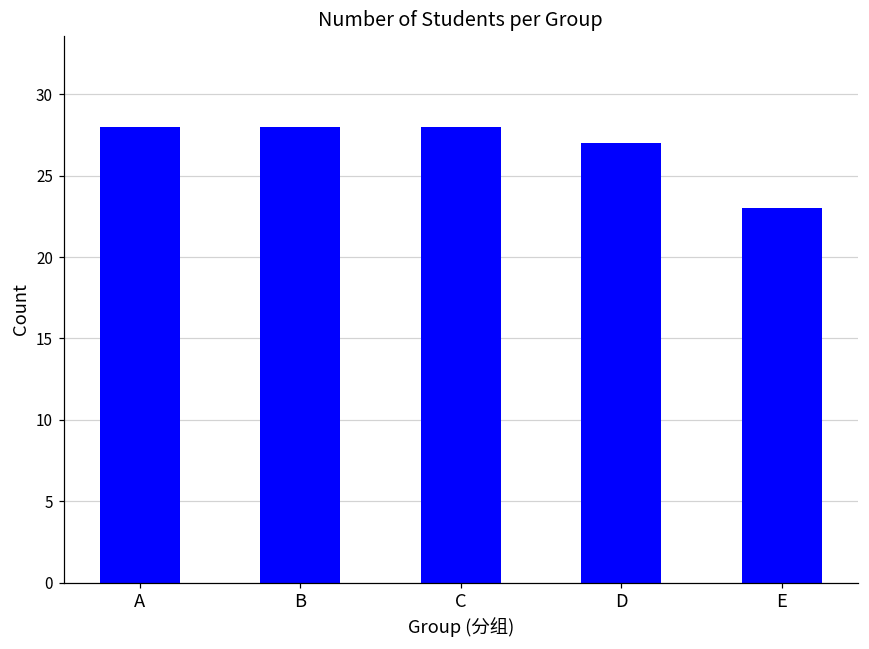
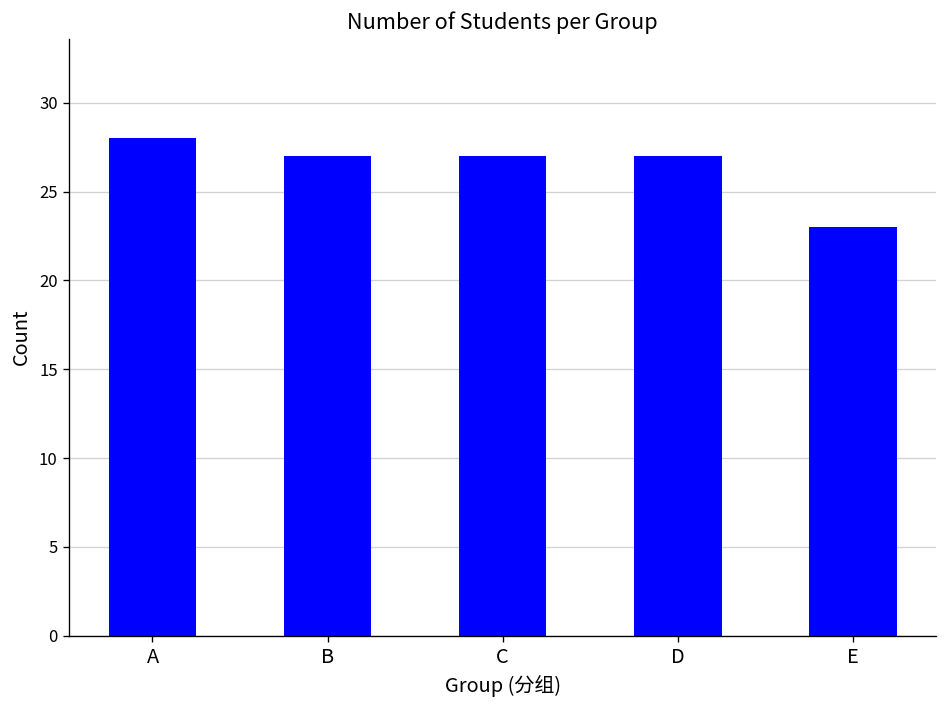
B: 28 -> 27
C: 28 -> 27
